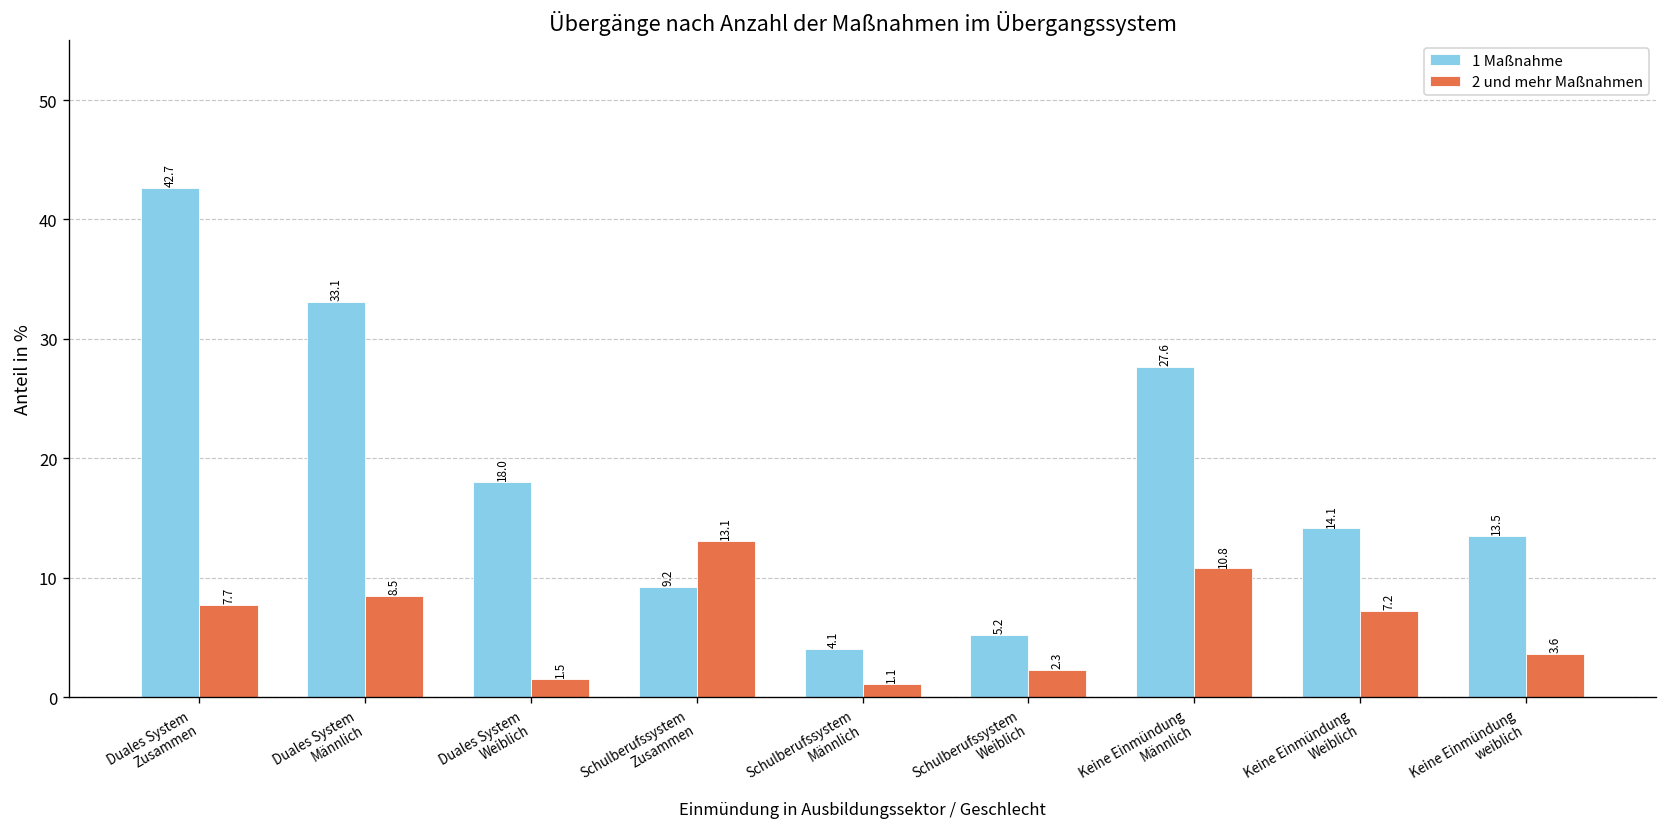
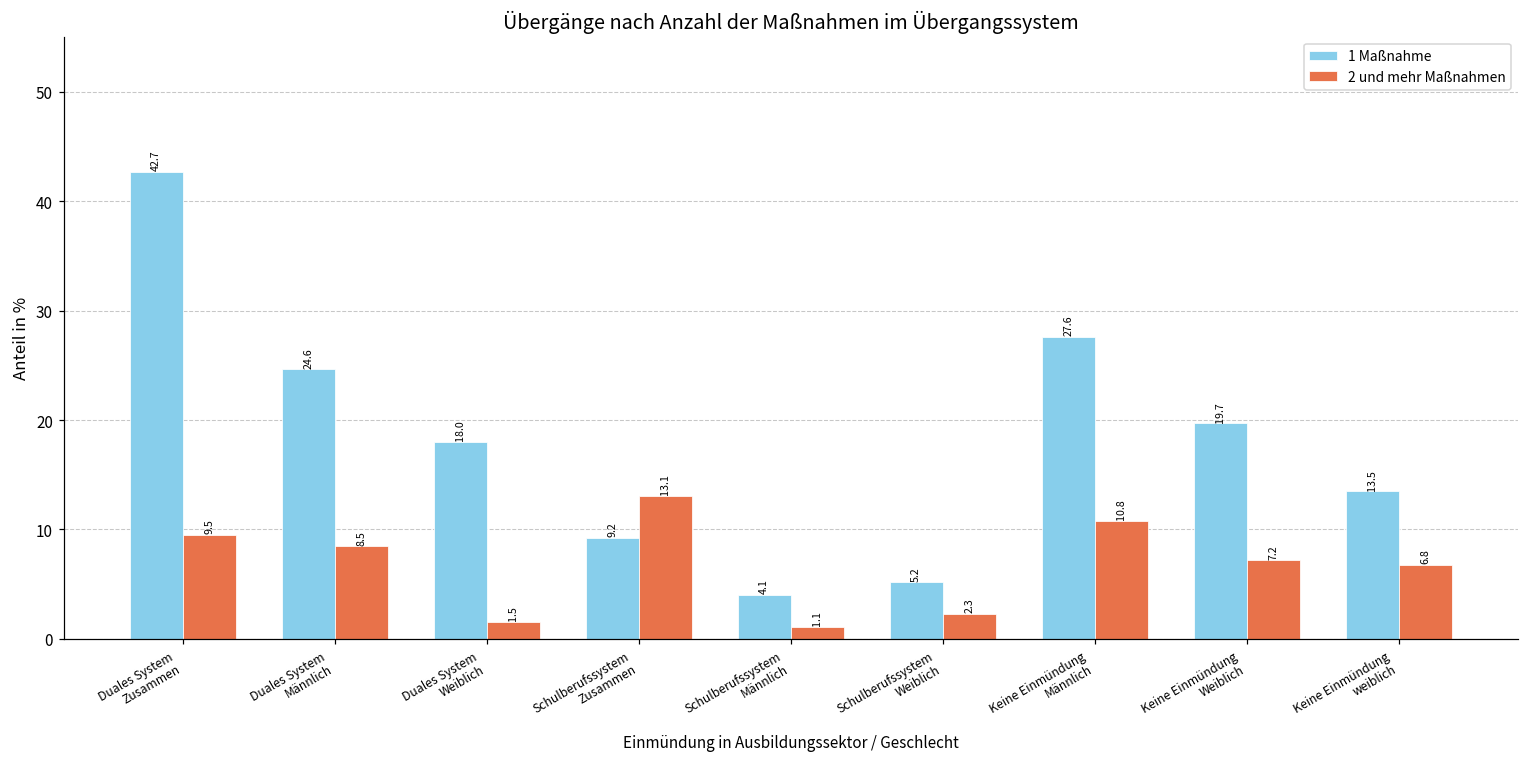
2 und mehr Maßnahmen, Duales System Zusammen: 7.7 -> 9.5
1 Maßnahme, Duales System Männlich: 33.1 -> 24.6
1 Maßnahme, Keine Einmündung Weiblich: 14.1 -> 19.7
2 und mehr Maßnahmen, Keine Einmündung weiblich: 3.6 -> 6.8
